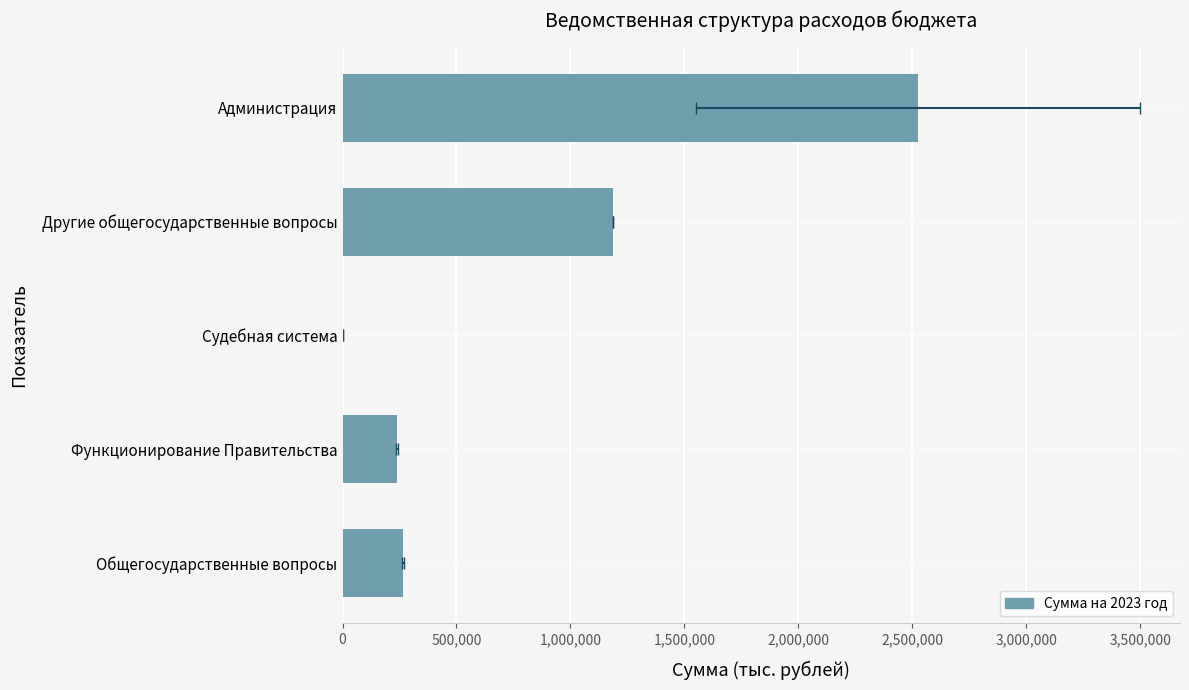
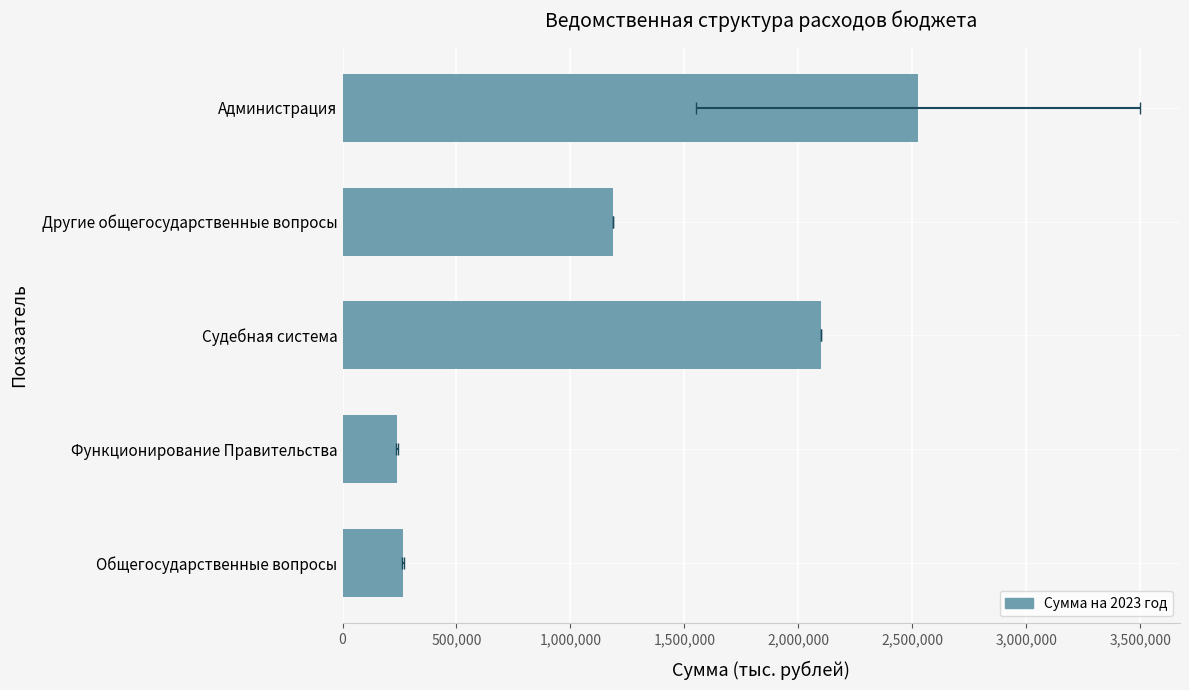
Сумма на 2023 год, Судебная система: 0 -> 2,100,000
